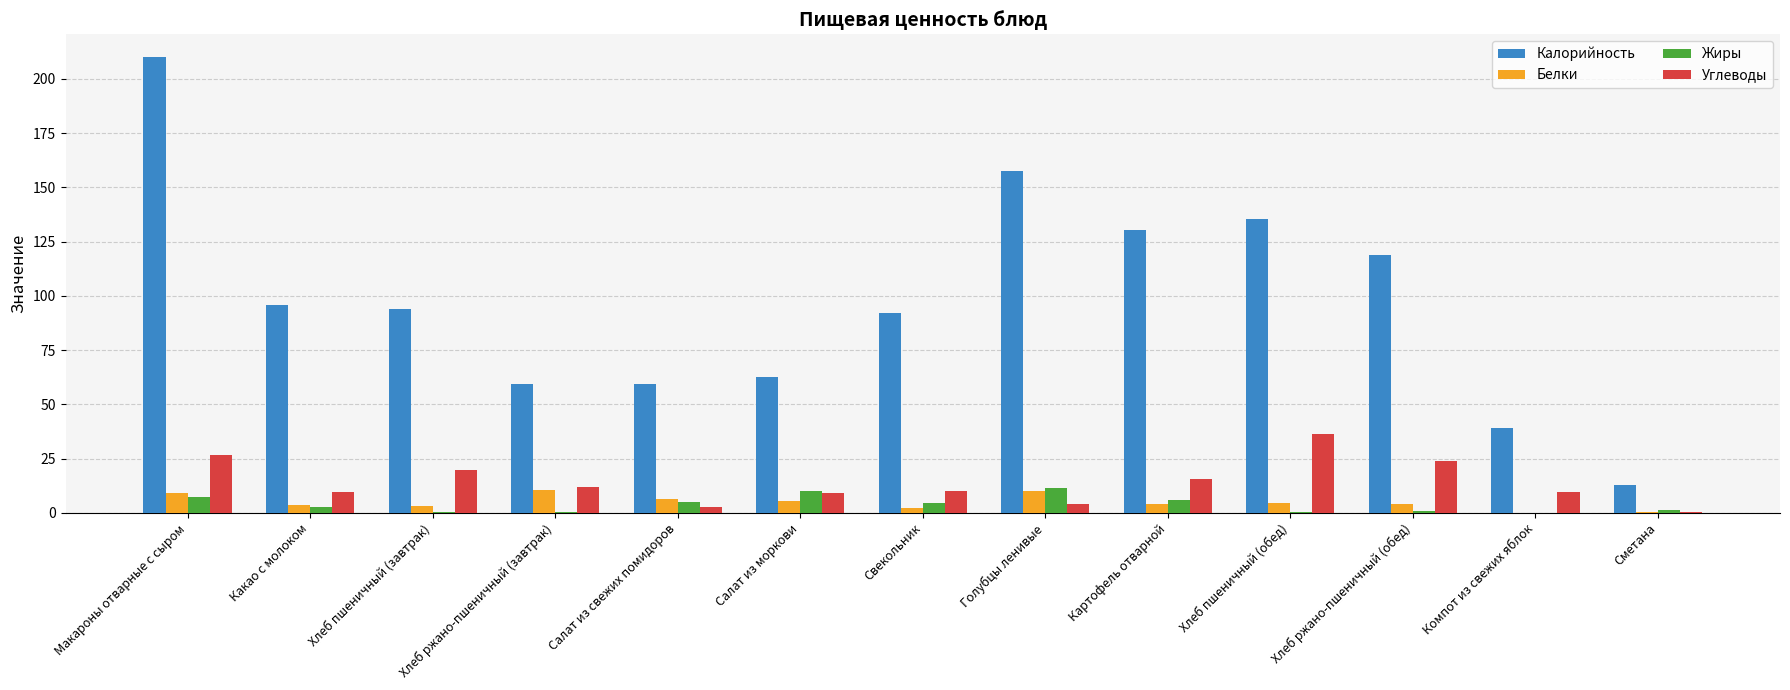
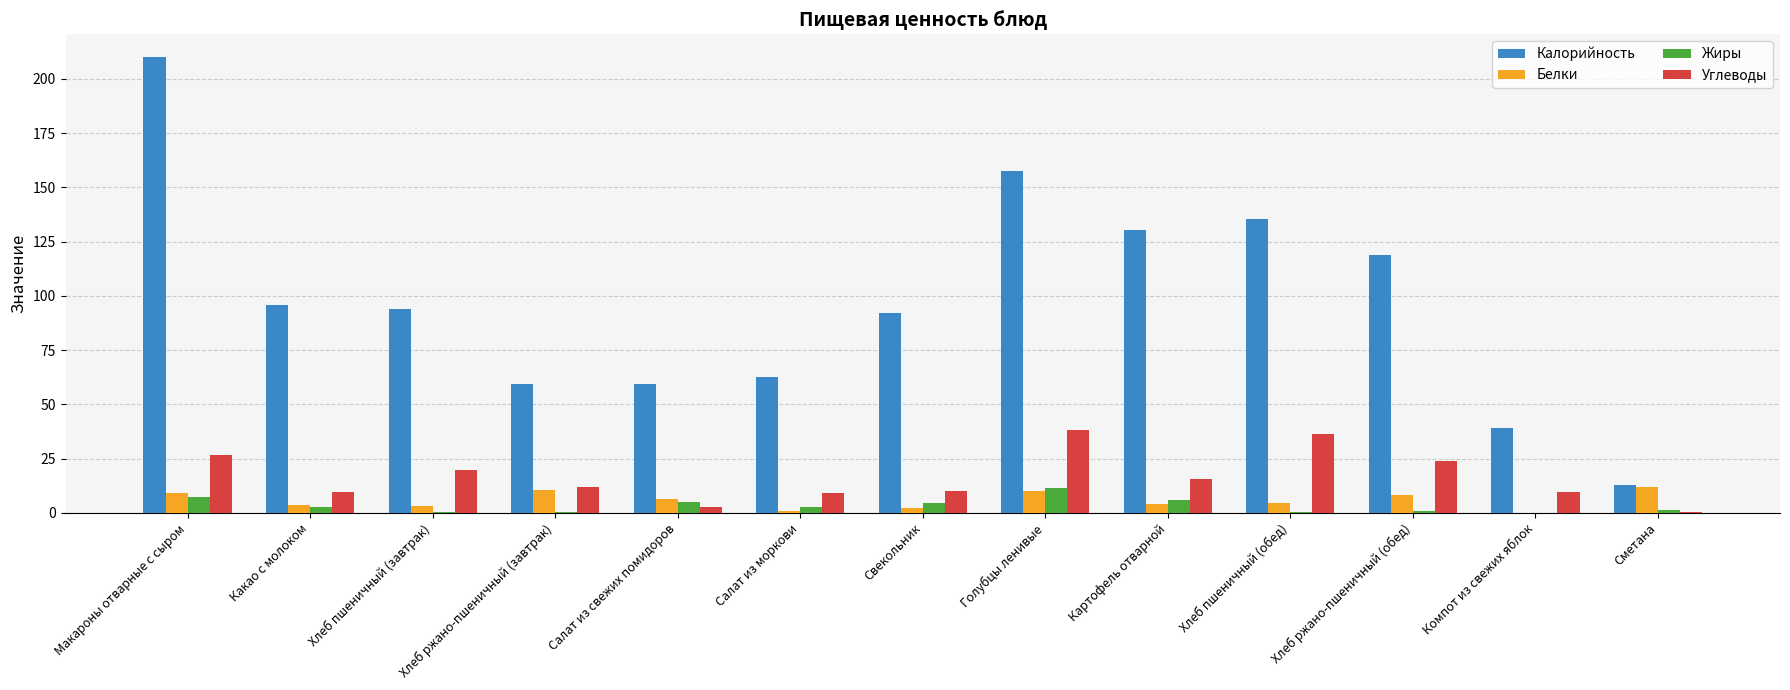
Белки, Салат из моркови: 5 -> 1
Жиры, Салат из моркови: 10 -> 3
Углеводы, Голубцы ленивые: 4 -> 38
Белки, Хлеб ржано-пшеничный (обед): 4 -> 8
Белки, Сметана: 0 -> 12
